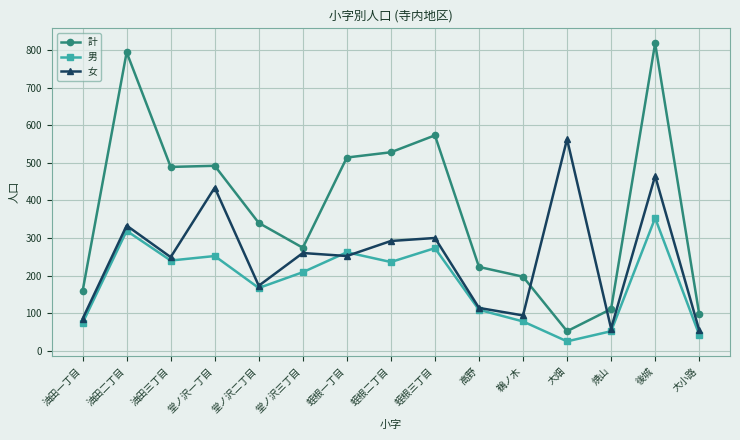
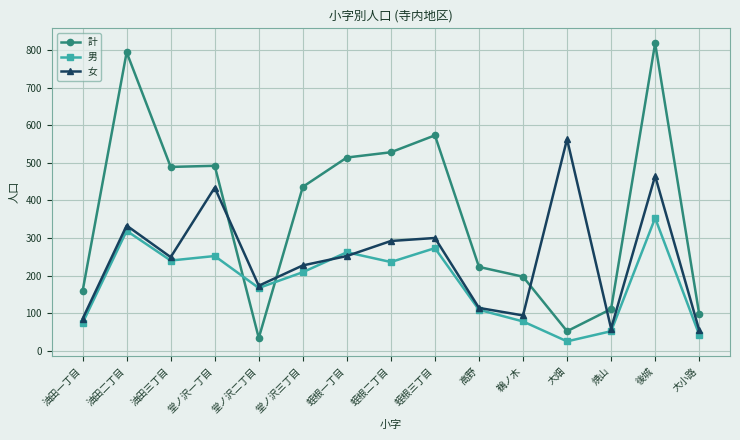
計, 堂ノ沢二丁目: 340 -> 30
計, 堂ノ沢三丁目: 270 -> 440
女, 堂ノ沢三丁目: 260 -> 230
